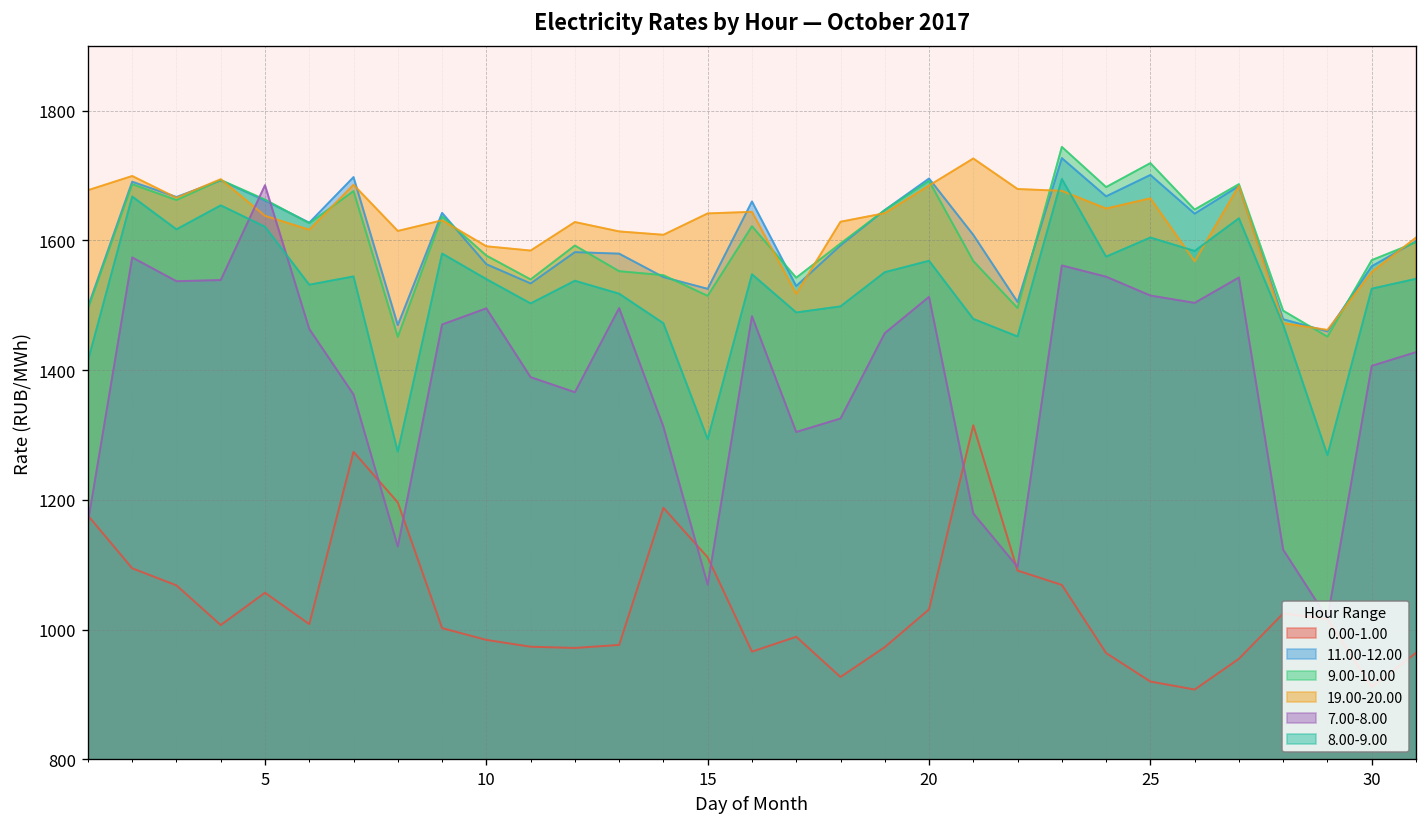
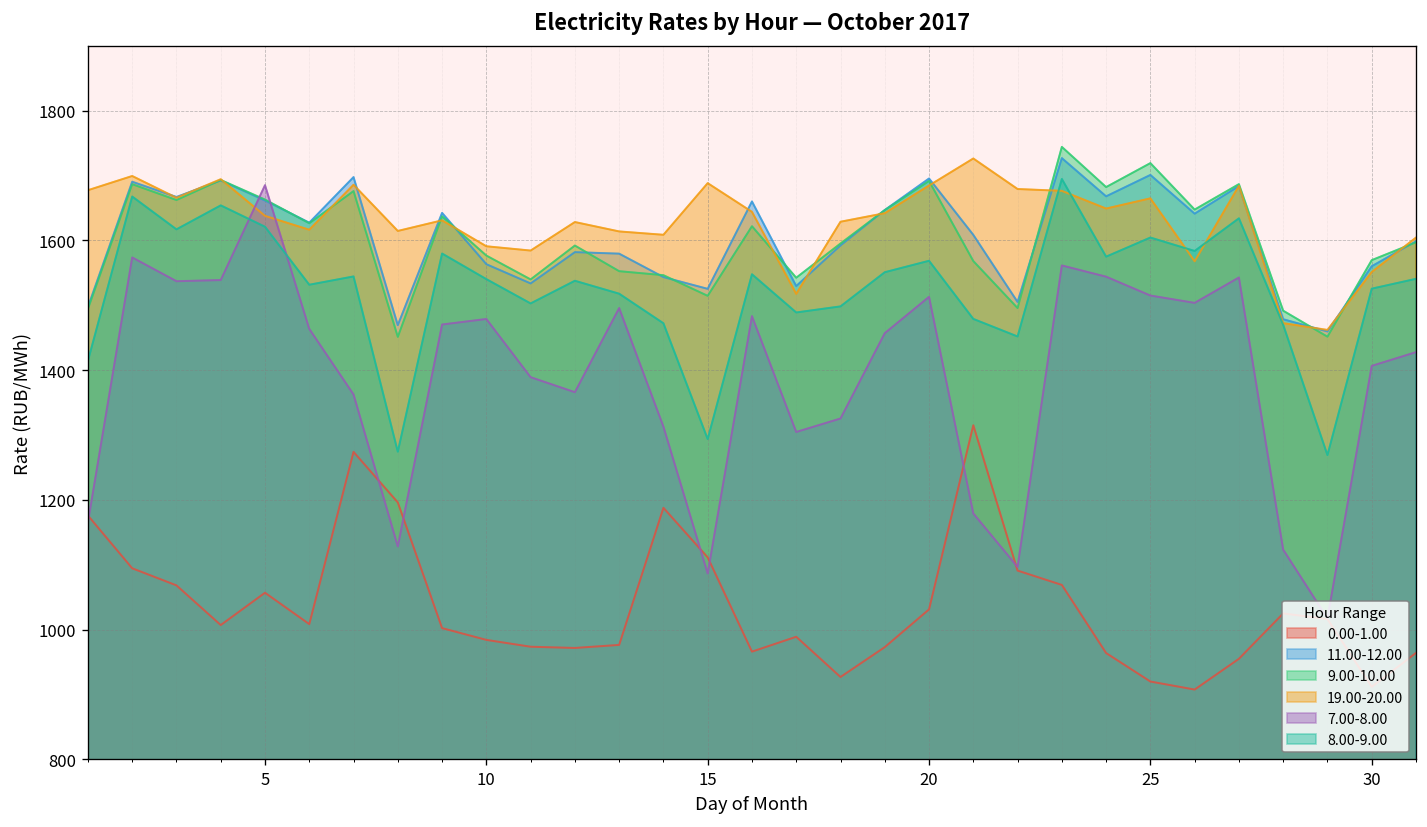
7.00-8.00, 10: 1500 -> 1480
19.00-20.00, 15: 1640 -> 1690
7.00-8.00, 15: 1070 -> 1090
